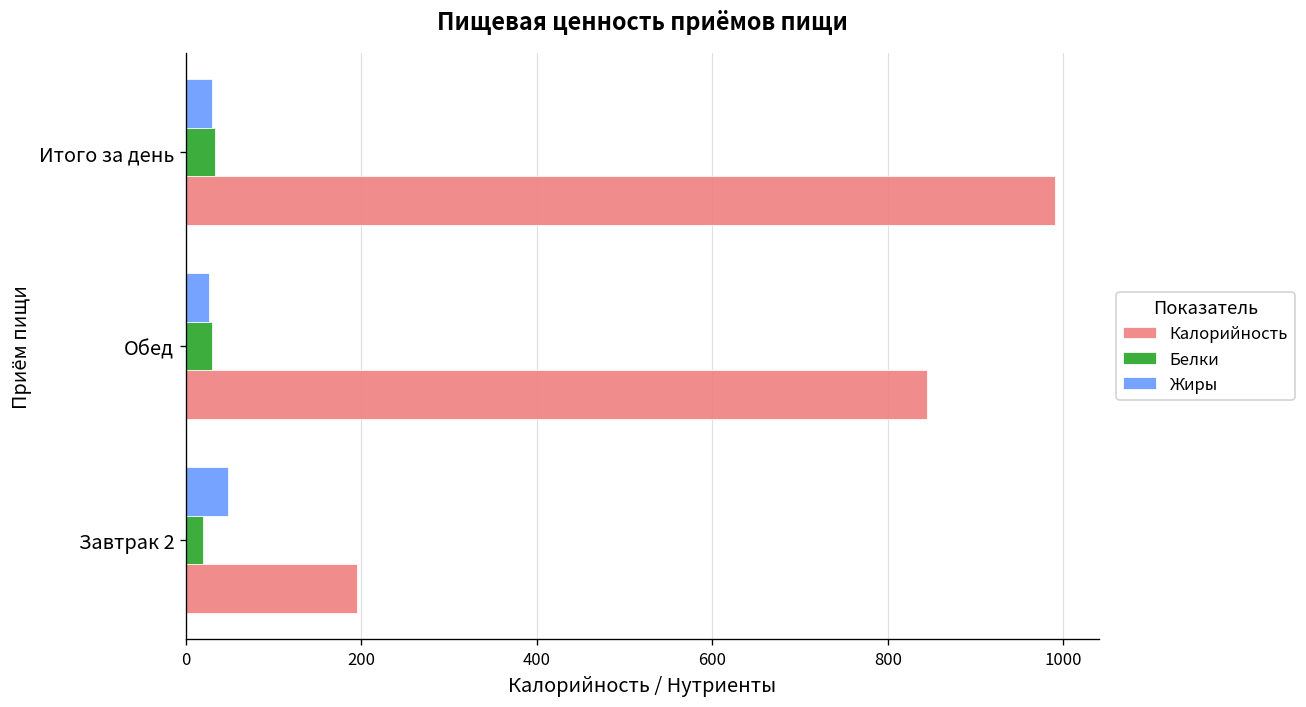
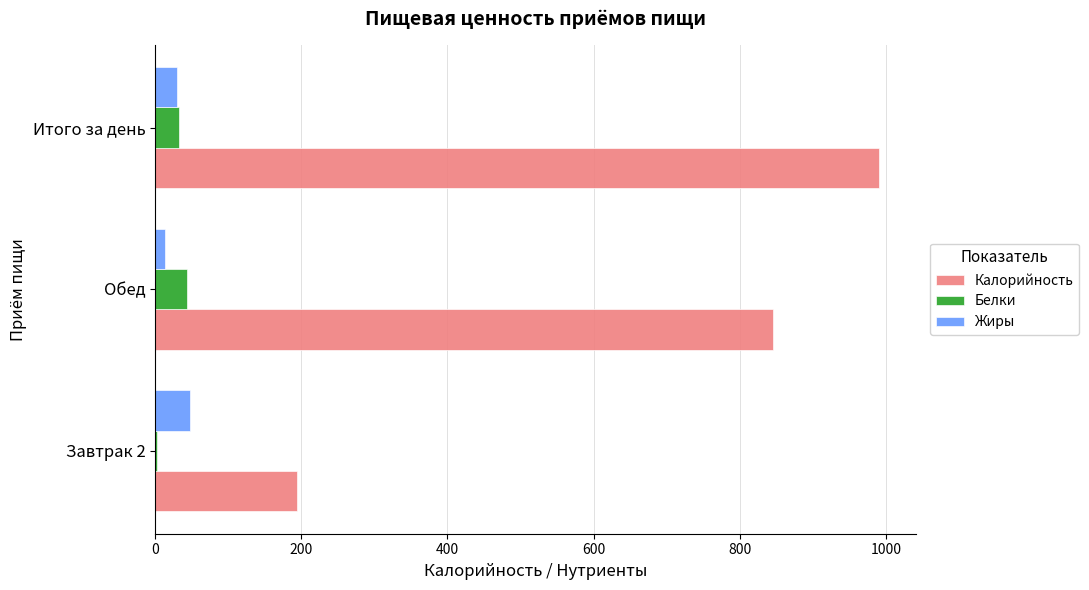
Жиры, Обед: 30 -> 10
Белки, Обед: 30 -> 40
Белки, Завтрак 2: 20 -> 0
